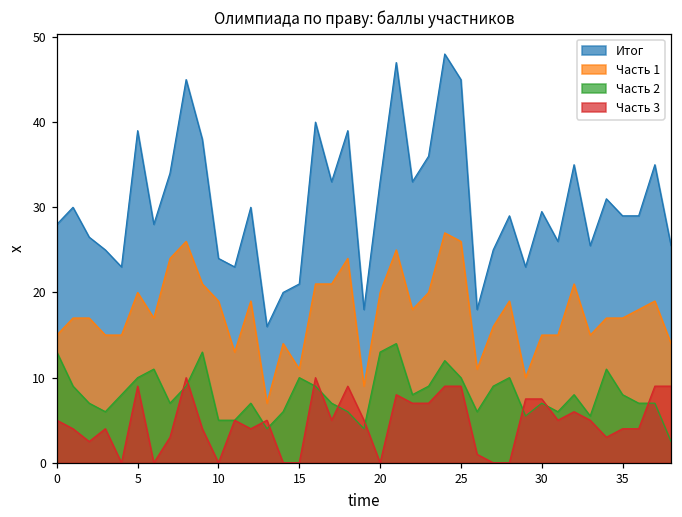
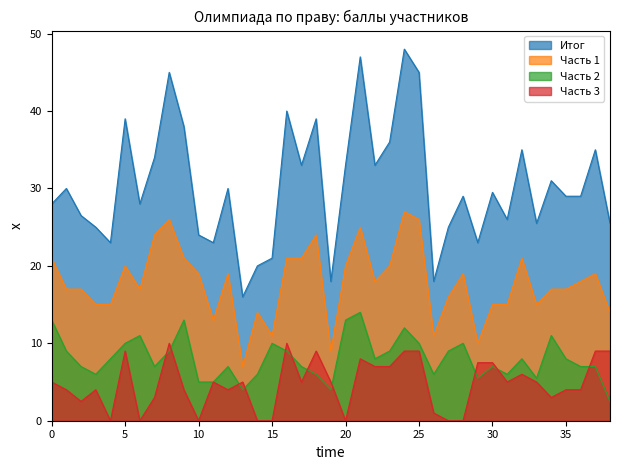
Часть 1, 0: 15 -> 21
